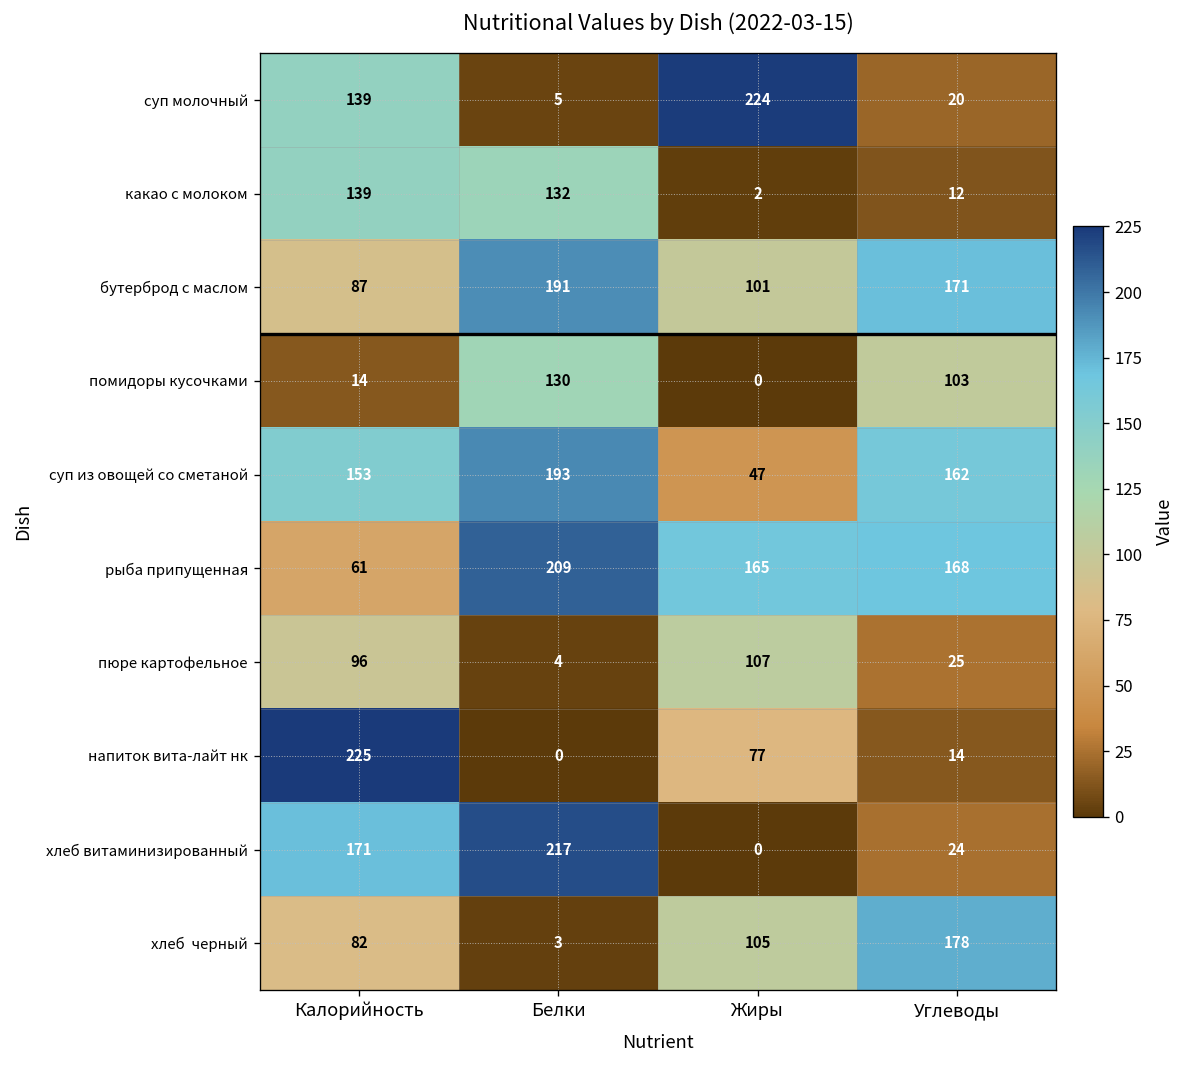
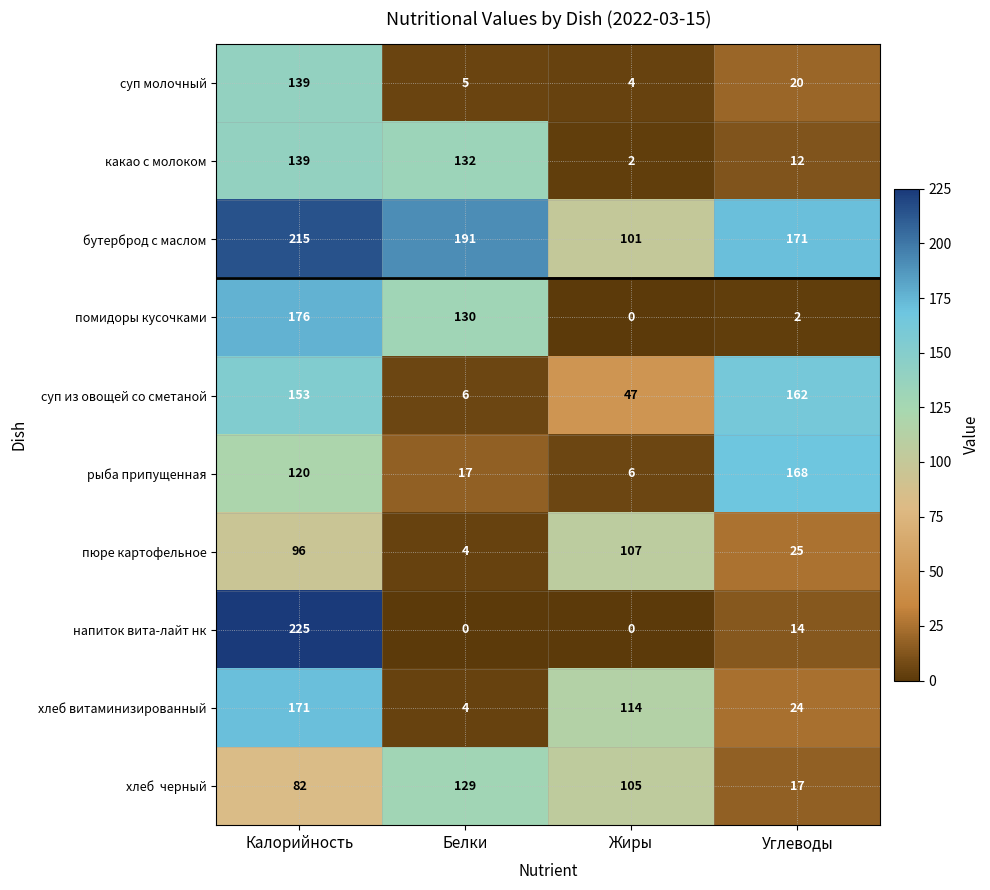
суп молочный, Жиры: 224 -> 4
бутерброд с маслом, Калорийность: 87 -> 215
помидоры кусочками, Калорийность: 14 -> 176
помидоры кусочками, Углеводы: 103 -> 2
суп из овощей со сметаной, Белки: 193 -> 6
рыба припущенная, Калорийность: 61 -> 120
рыба припущенная, Белки: 209 -> 17
рыба припущенная, Жиры: 165 -> 6
напиток вита-лайт нк, Жиры: 77 -> 0
хлеб витаминизированный, Белки: 217 -> 4
хлеб витаминизированный, Жиры: 0 -> 114
хлеб черный, Белки: 3 -> 129
хлеб черный, Углеводы: 178 -> 17
